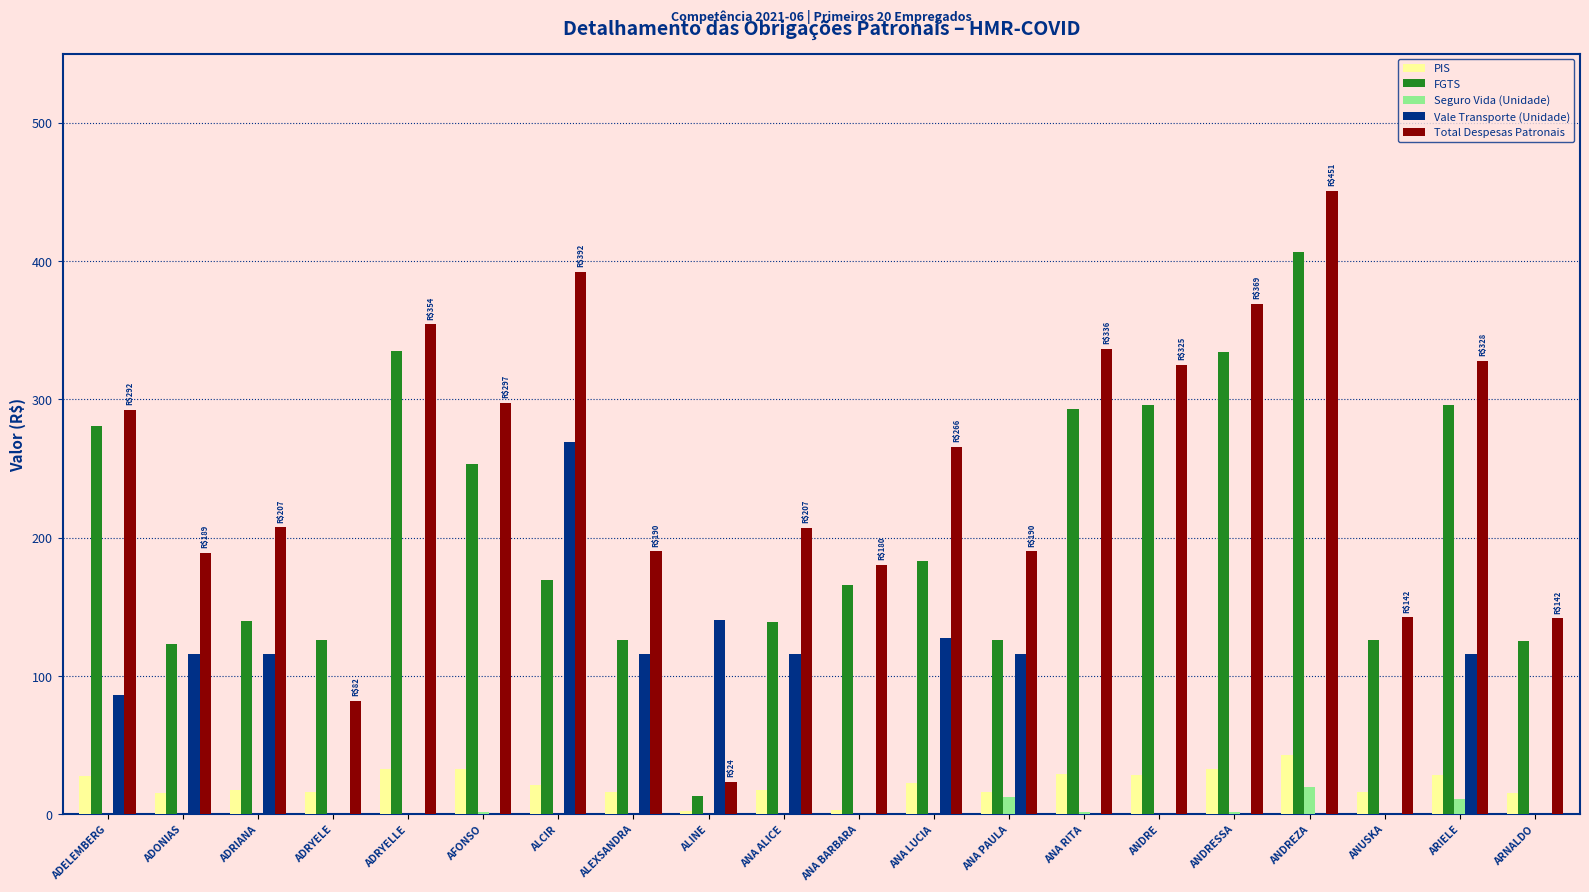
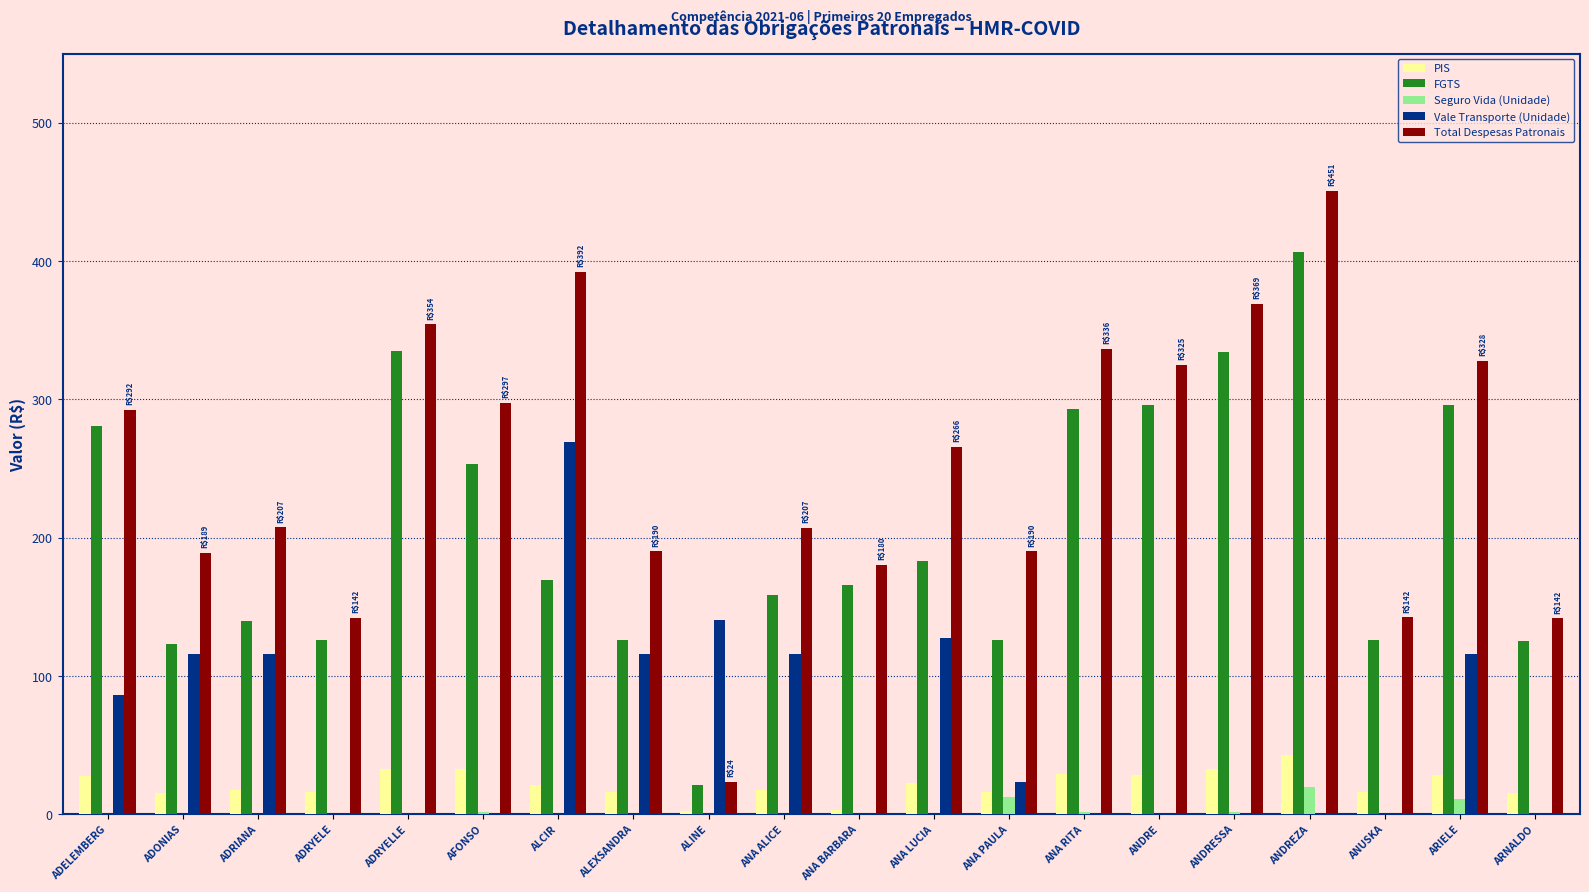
Total Despesas Patronais, ADRYELE: $82 -> $142
FGTS, ALINE: 13 -> 21
FGTS, ANA ALICE: 139 -> 159
Vale Transporte (Unidade), ANA PAULA: 116 -> 24
